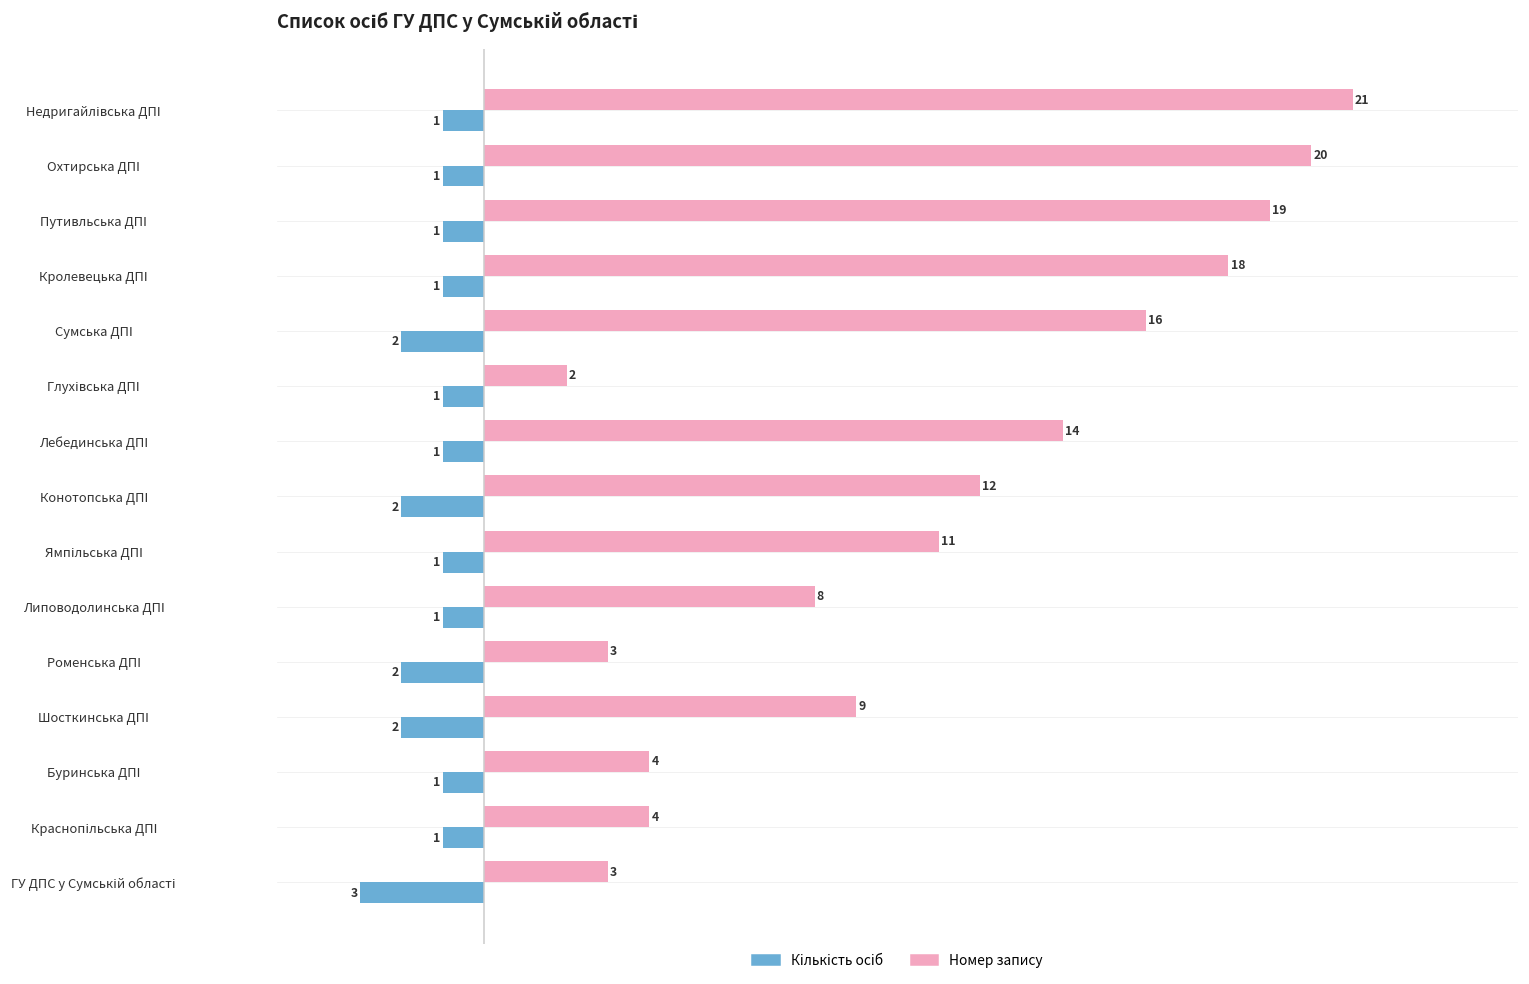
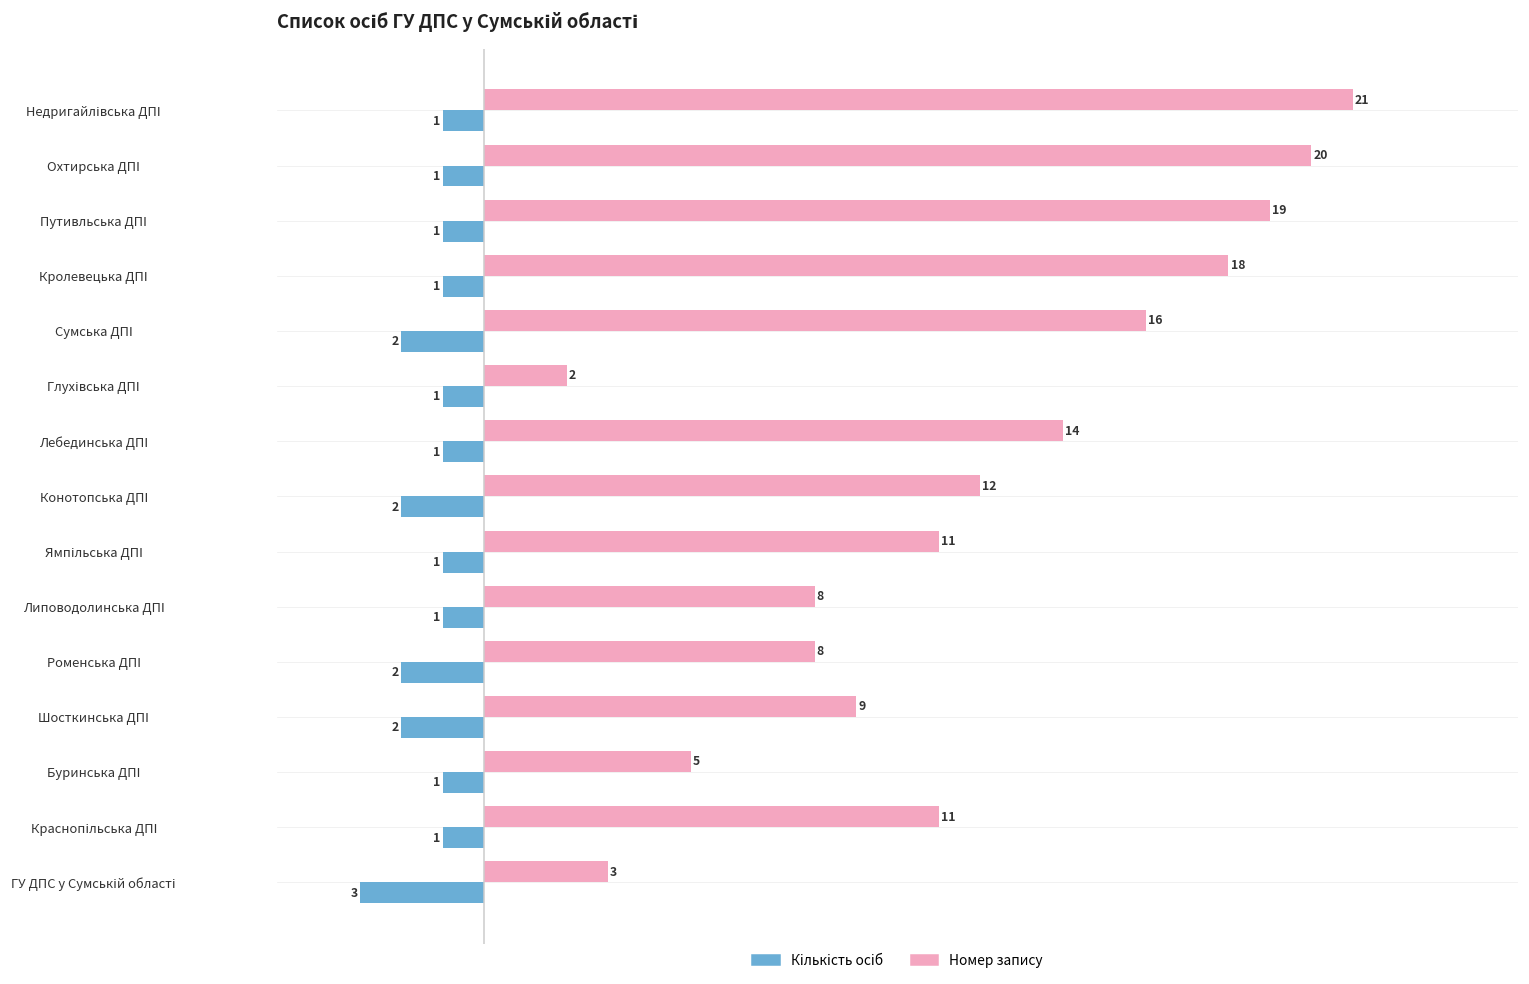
Номер запису, Роменська ДПІ: 3 -> 8
Номер запису, Буринська ДПІ: 4 -> 5
Номер запису, Краснопільська ДПІ: 4 -> 11
